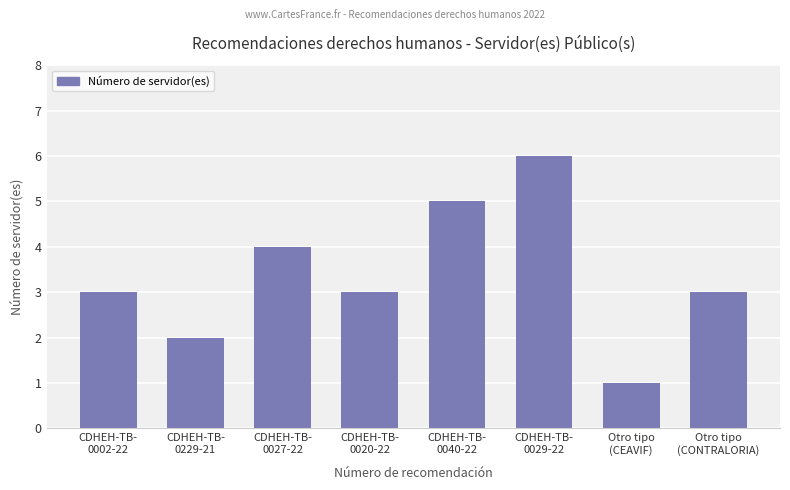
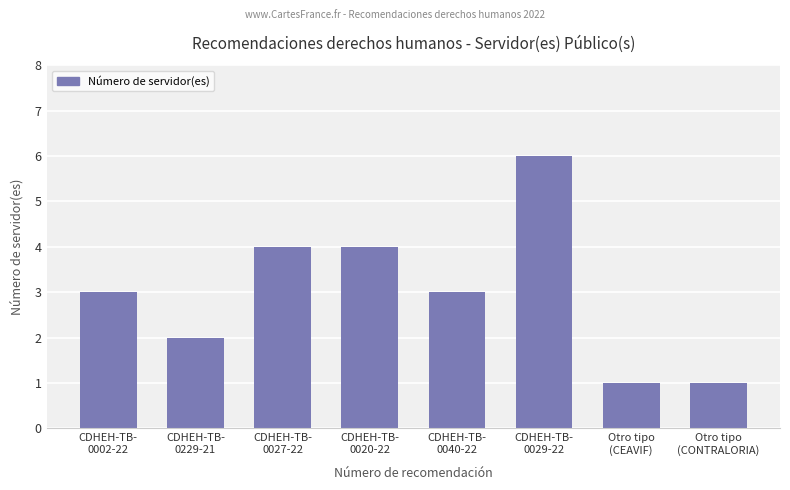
CDHEH-TB- 0020-22: 3 -> 4
CDHEH-TB- 0040-22: 5 -> 3
Otro tipo (CONTRALORIA): 3 -> 1
